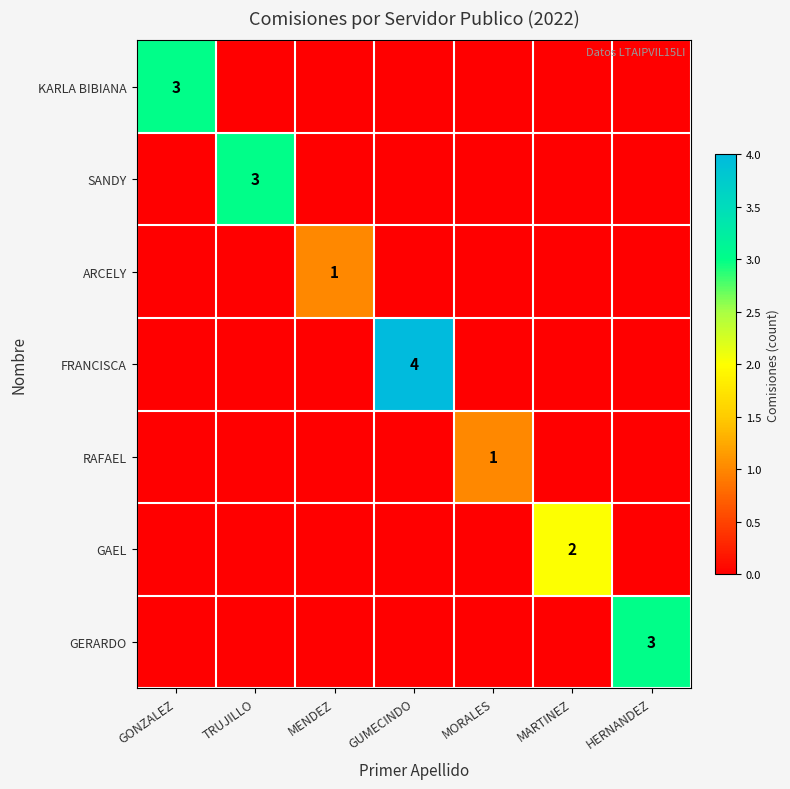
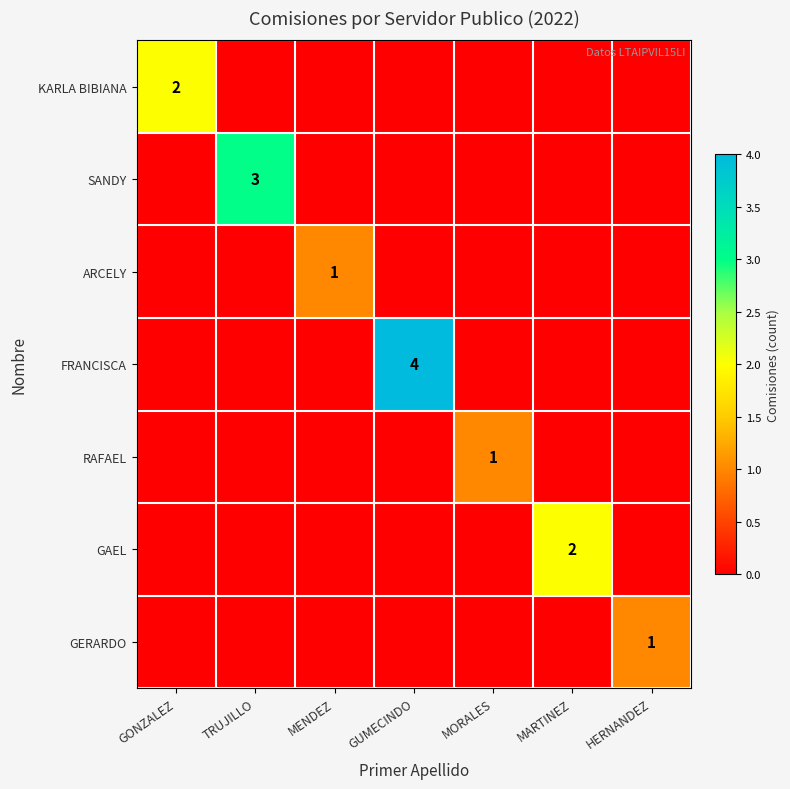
KARLA BIBIANA, GONZALEZ: 3 -> 2
GERARDO, HERNANDEZ: 3 -> 1
